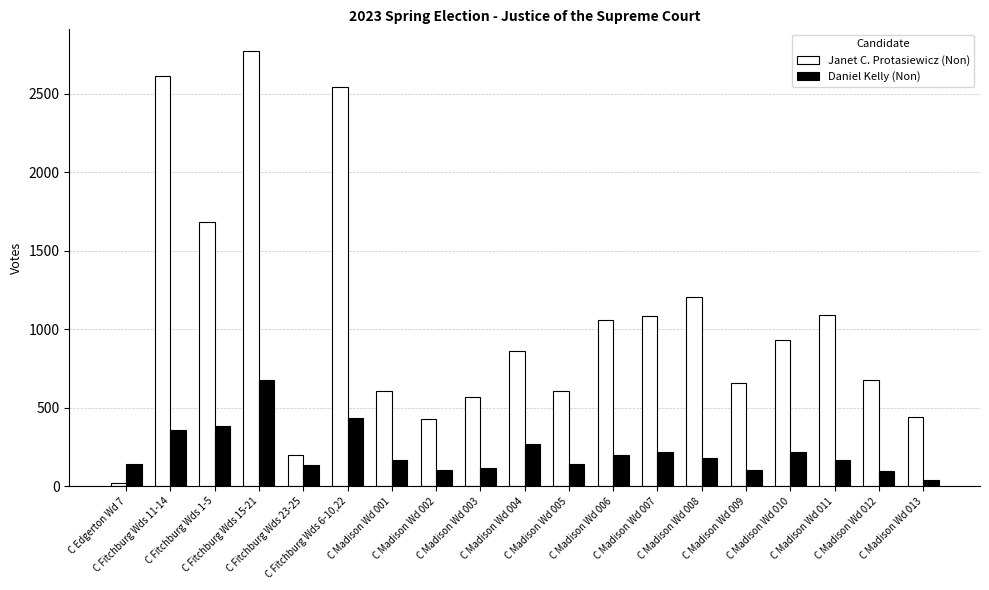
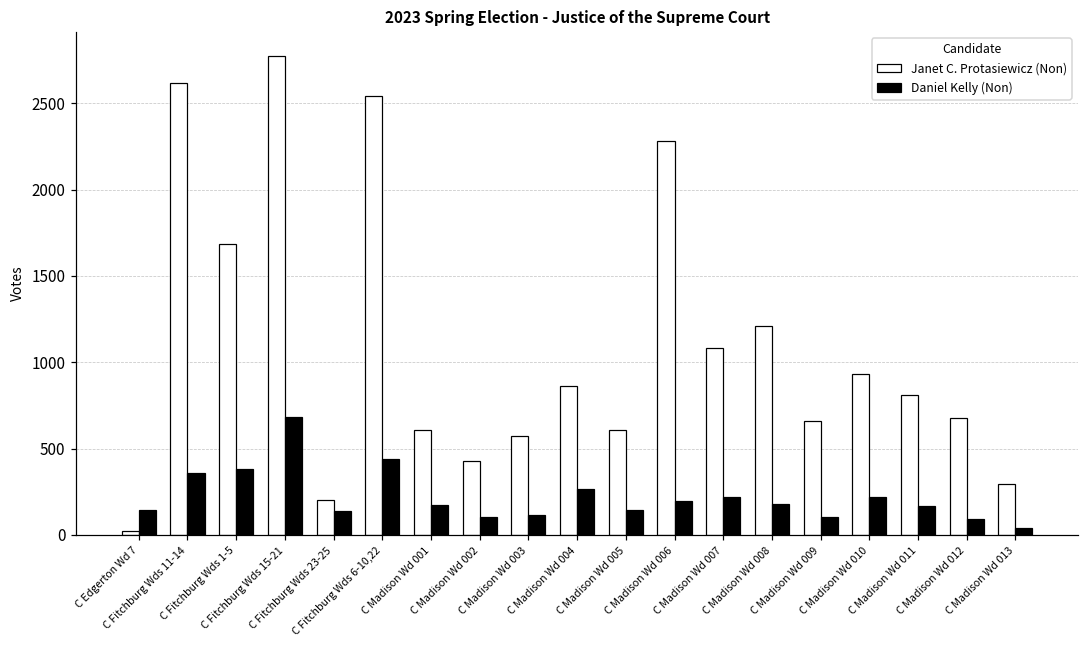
Janet C. Protasiewicz (Non), C Madison Wd 006: 1060 -> 2280
Janet C. Protasiewicz (Non), C Madison Wd 011: 1090 -> 810
Janet C. Protasiewicz (Non), C Madison Wd 013: 440 -> 300
